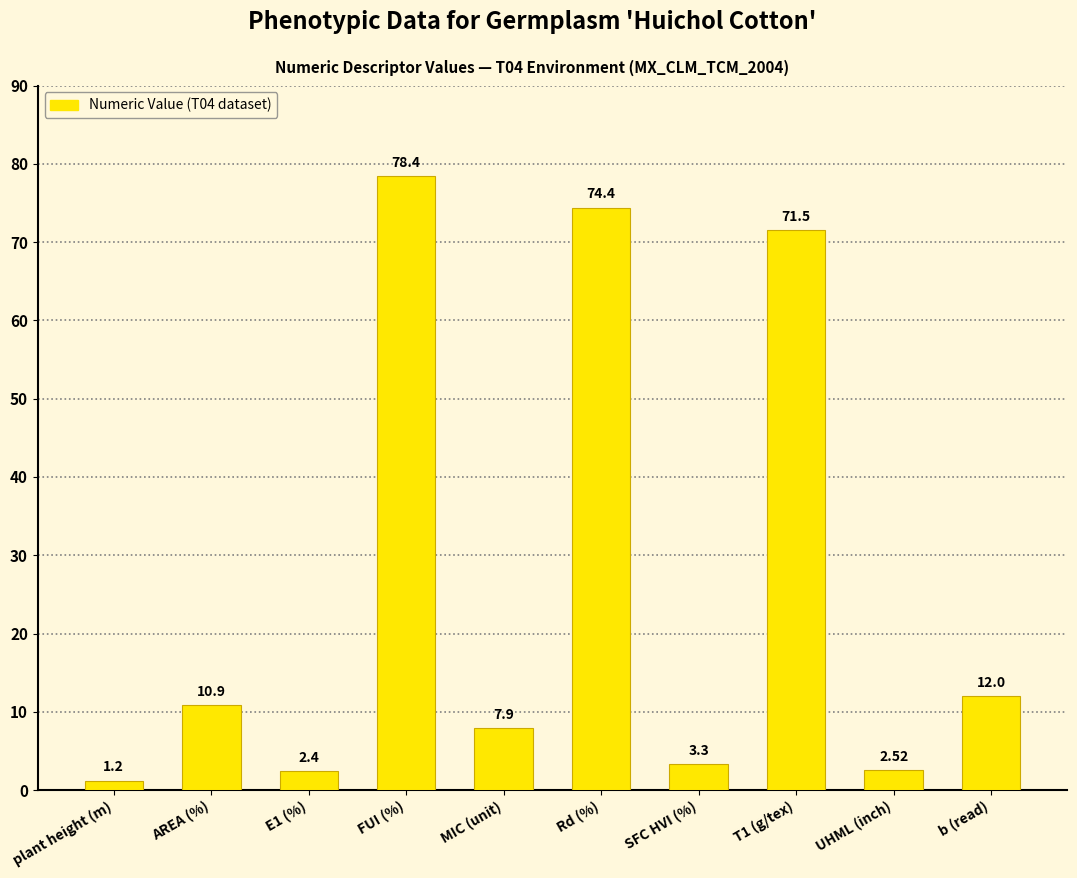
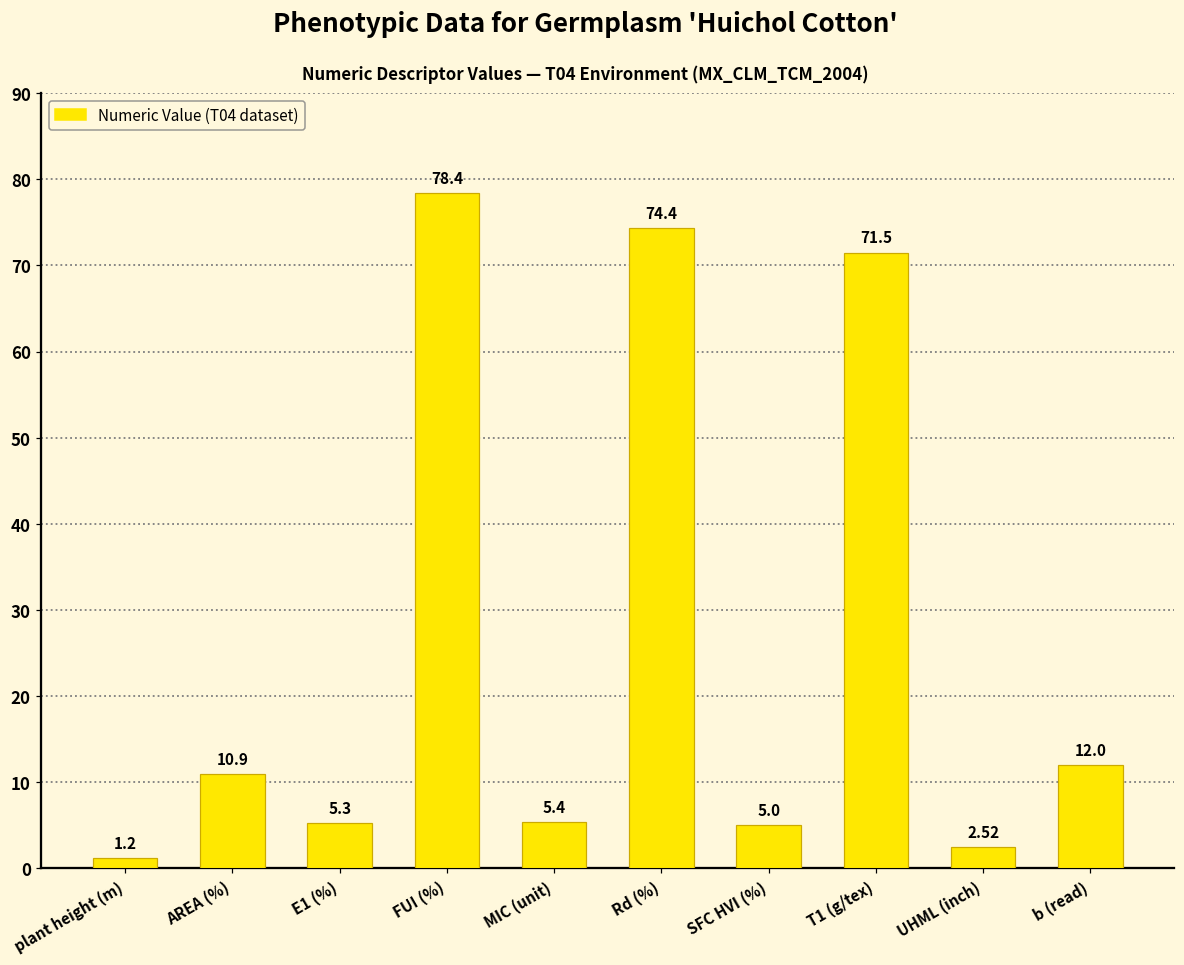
E1 (%): 2.4 -> 5.3
MIC (unit): 7.9 -> 5.4
SFC HVI (%): 3.3 -> 5.0
